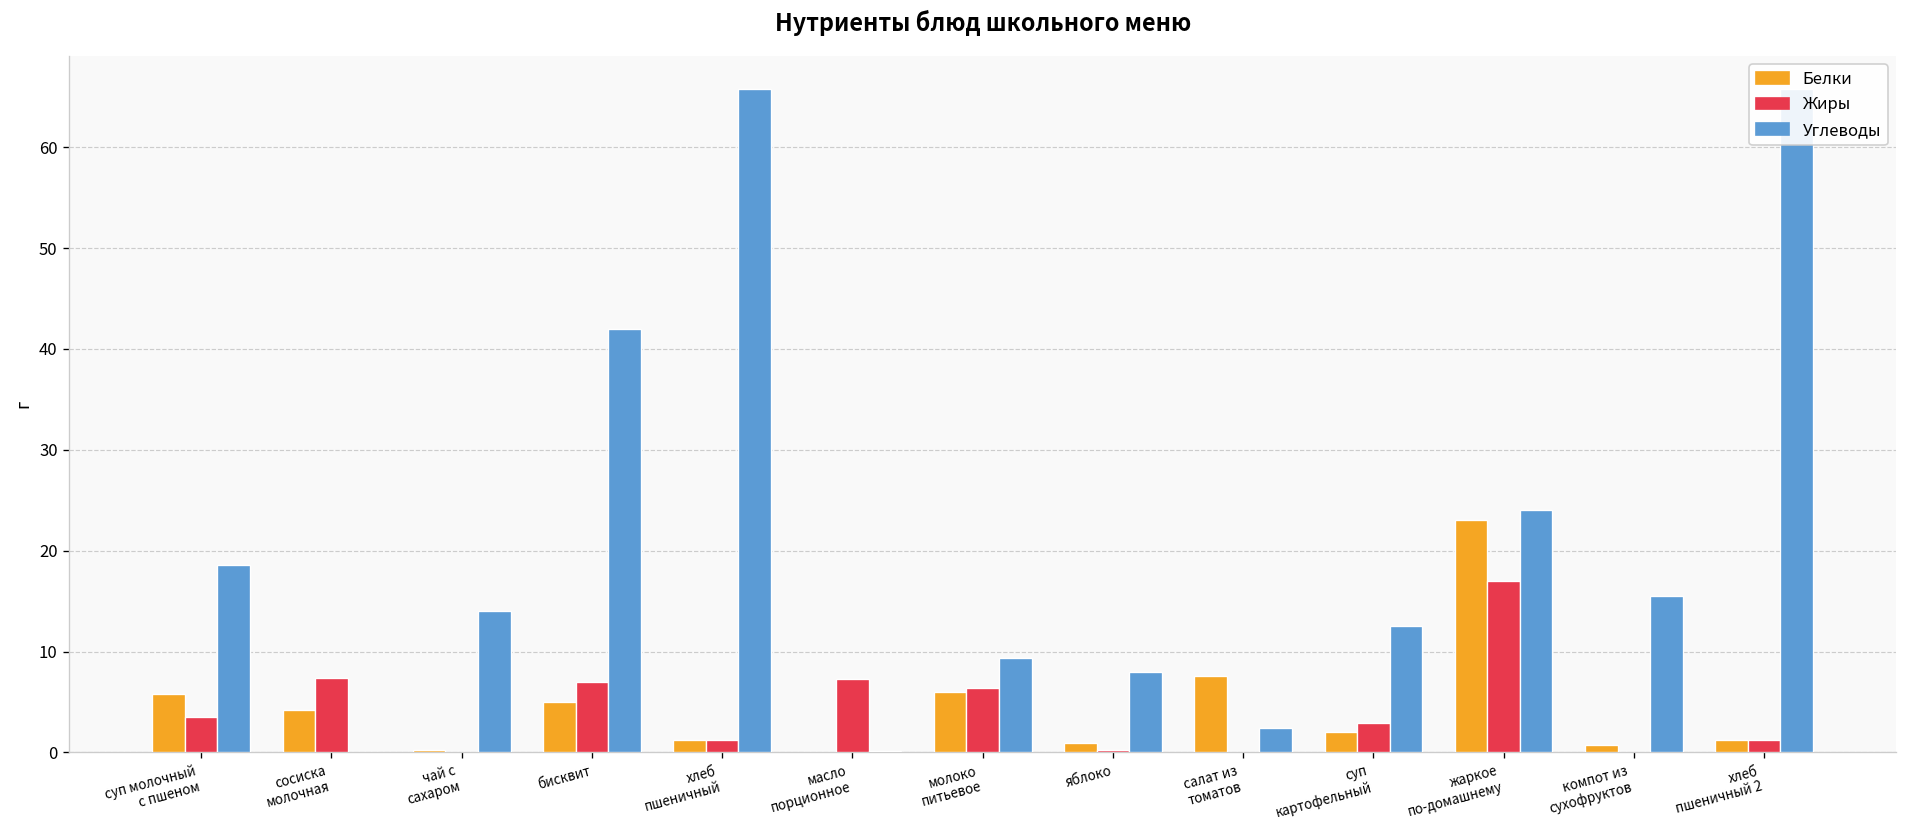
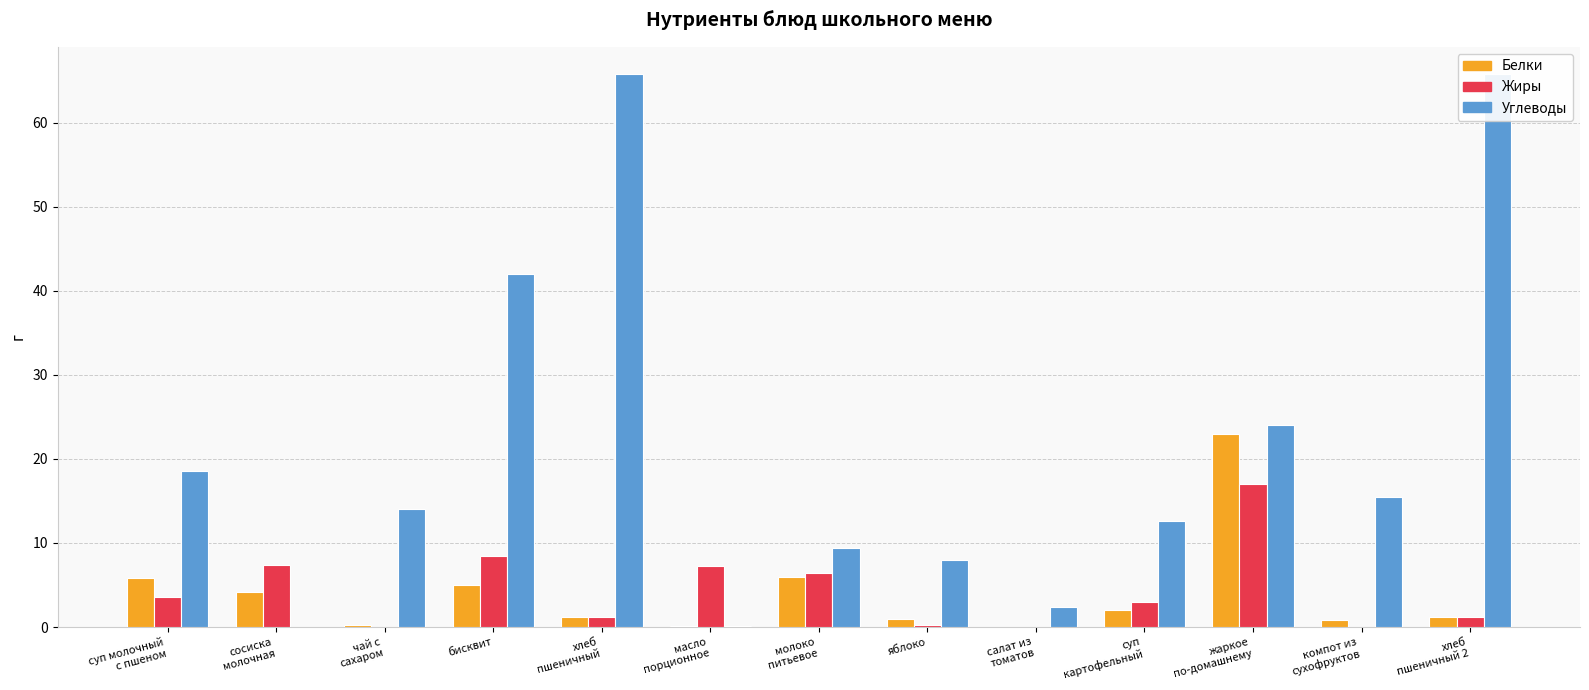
Жиры, бисквит: 7 -> 8
Белки, салат из томатов: 8 -> 0
